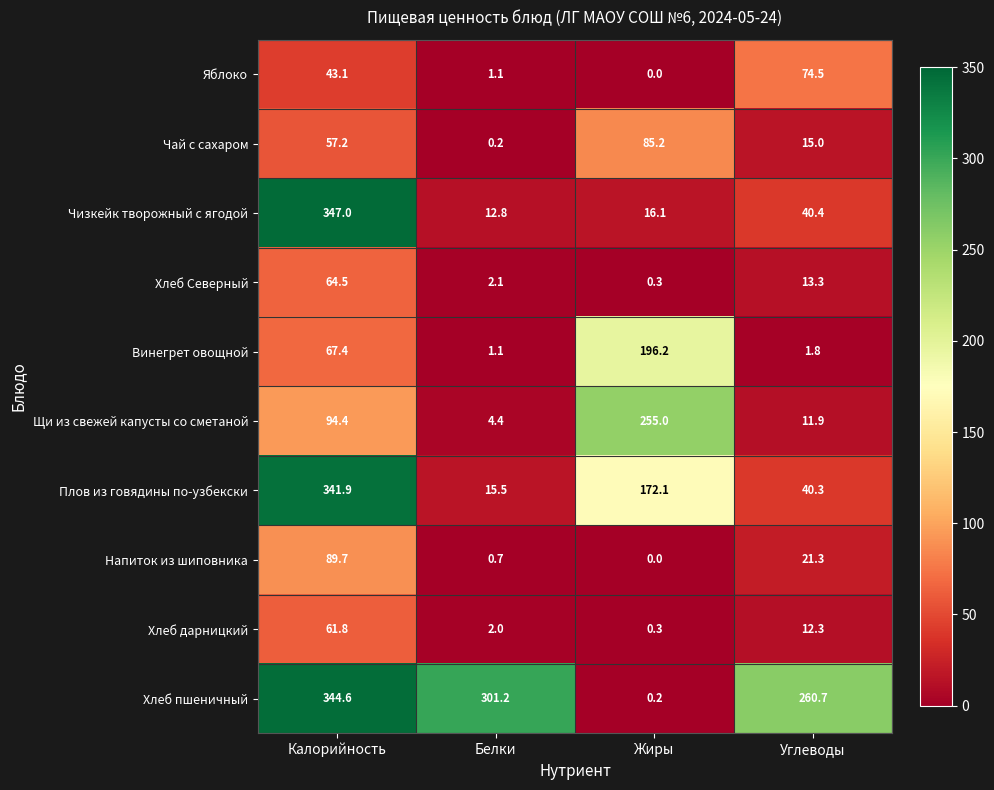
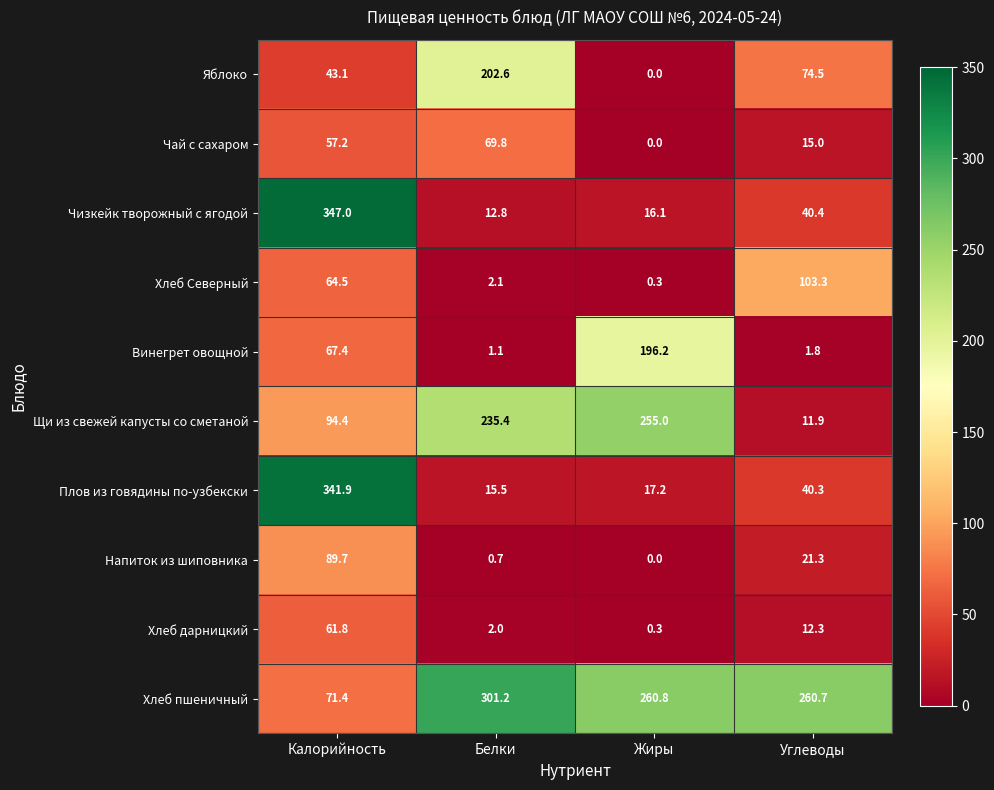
Яблоко, Белки: 1.1 -> 202.6
Чай с сахаром, Белки: 0.2 -> 69.8
Чай с сахаром, Жиры: 85.2 -> 0.0
Хлеб Северный, Углеводы: 13.3 -> 103.3
Щи из свежей капусты со сметаной, Белки: 4.4 -> 235.4
Плов из говядины по-узбекски, Жиры: 172.1 -> 17.2
Хлеб пшеничный, Калорийность: 344.6 -> 71.4
Хлеб пшеничный, Жиры: 0.2 -> 260.8
